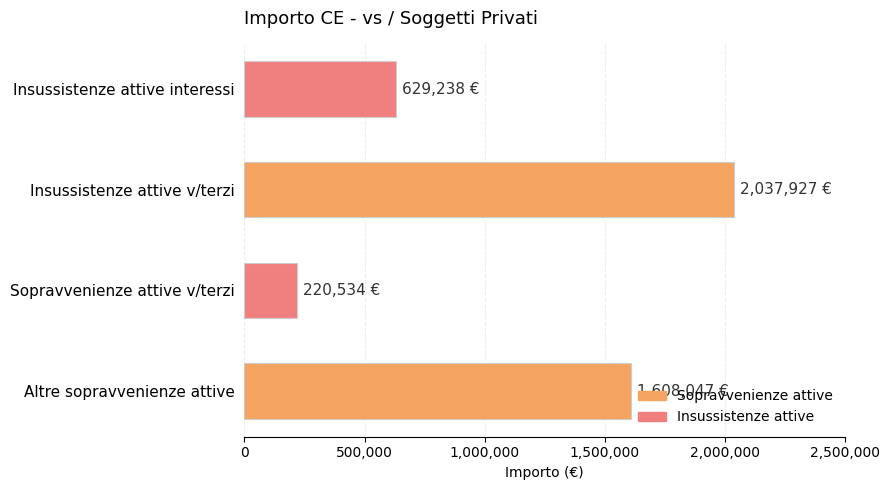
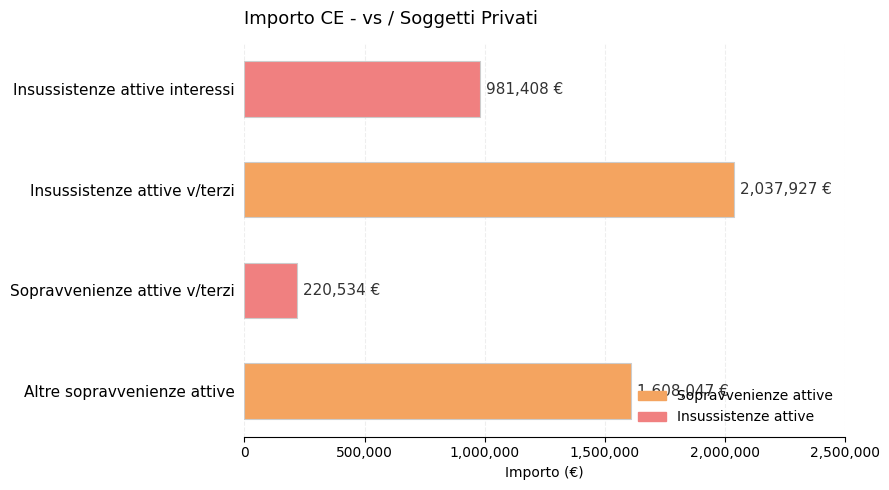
Insussistenze attive interessi: 629,238 -> 981,408
